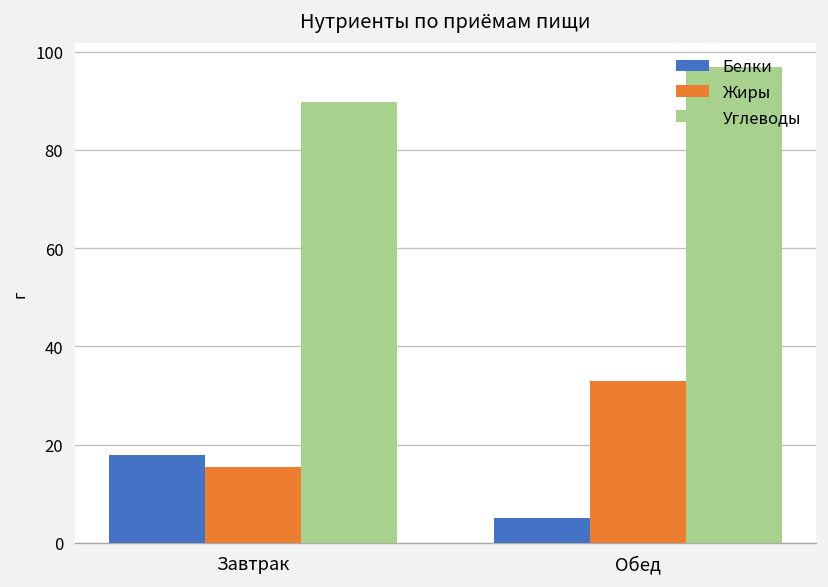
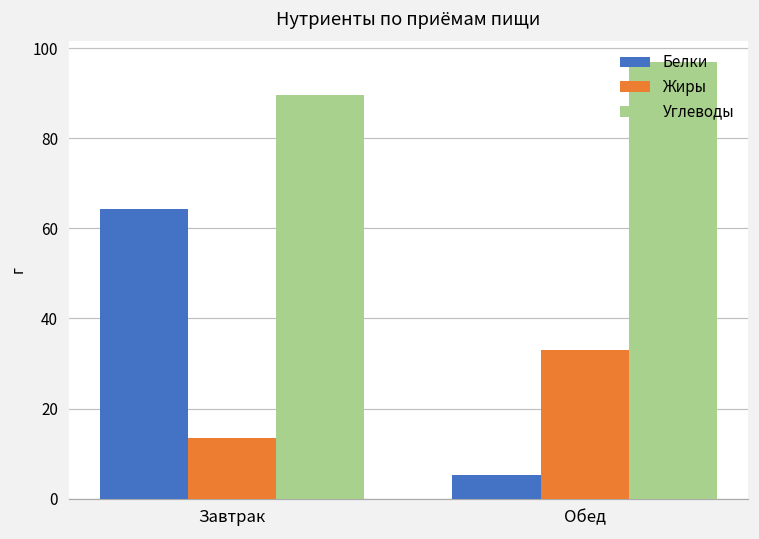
Белки, Завтрак: 18 -> 64
Жиры, Завтрак: 16 -> 14
